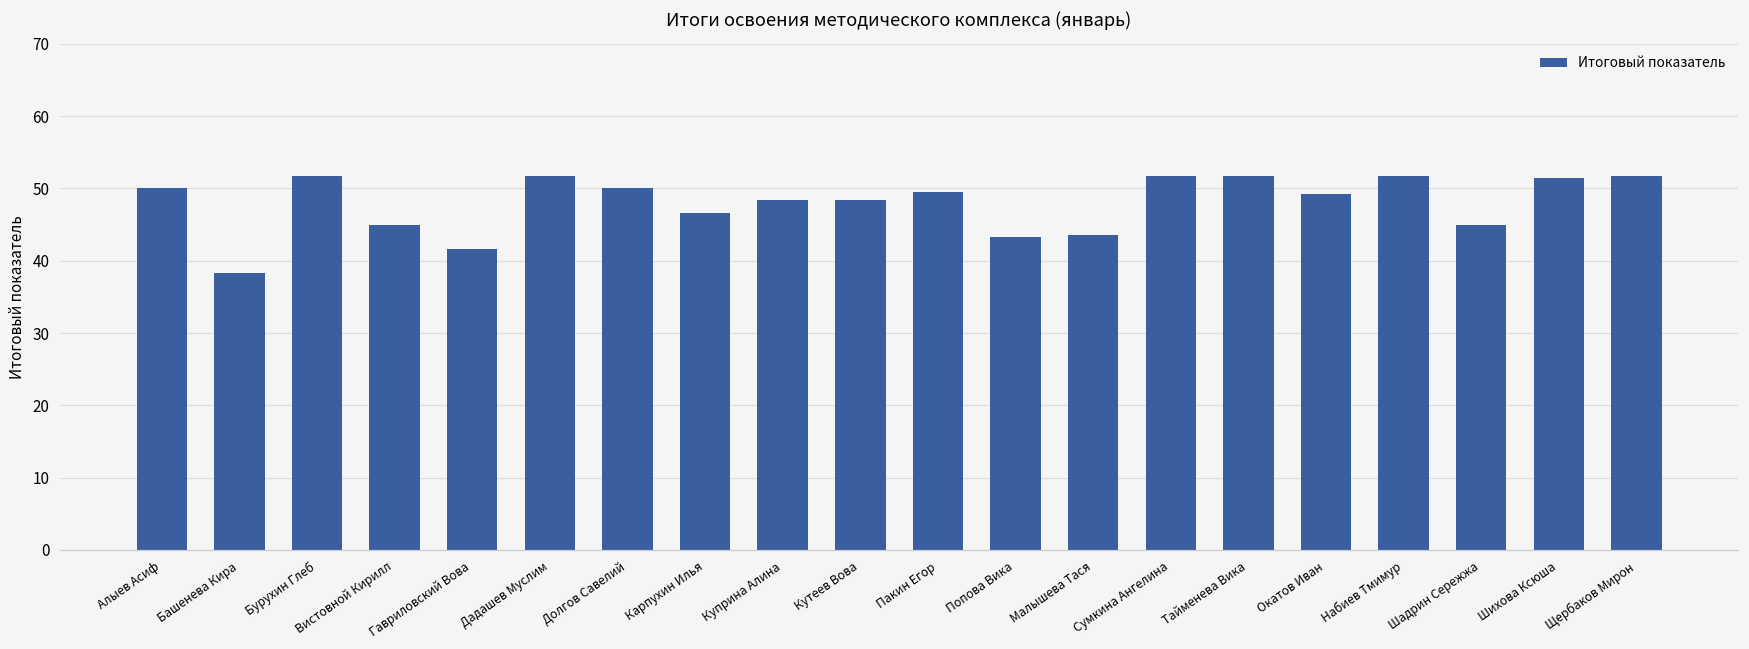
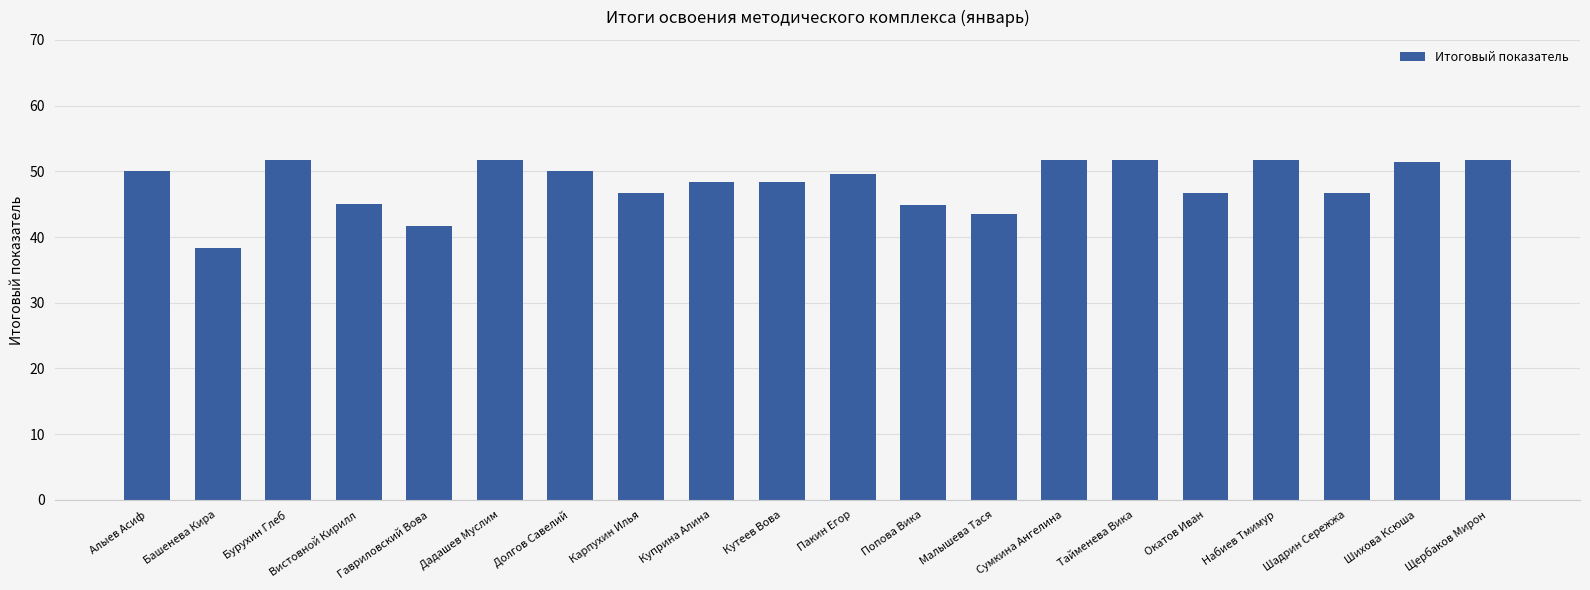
Попова Вика: 43 -> 45
Окатов Иван: 49 -> 47
Шадрин Сережжа: 45 -> 47
